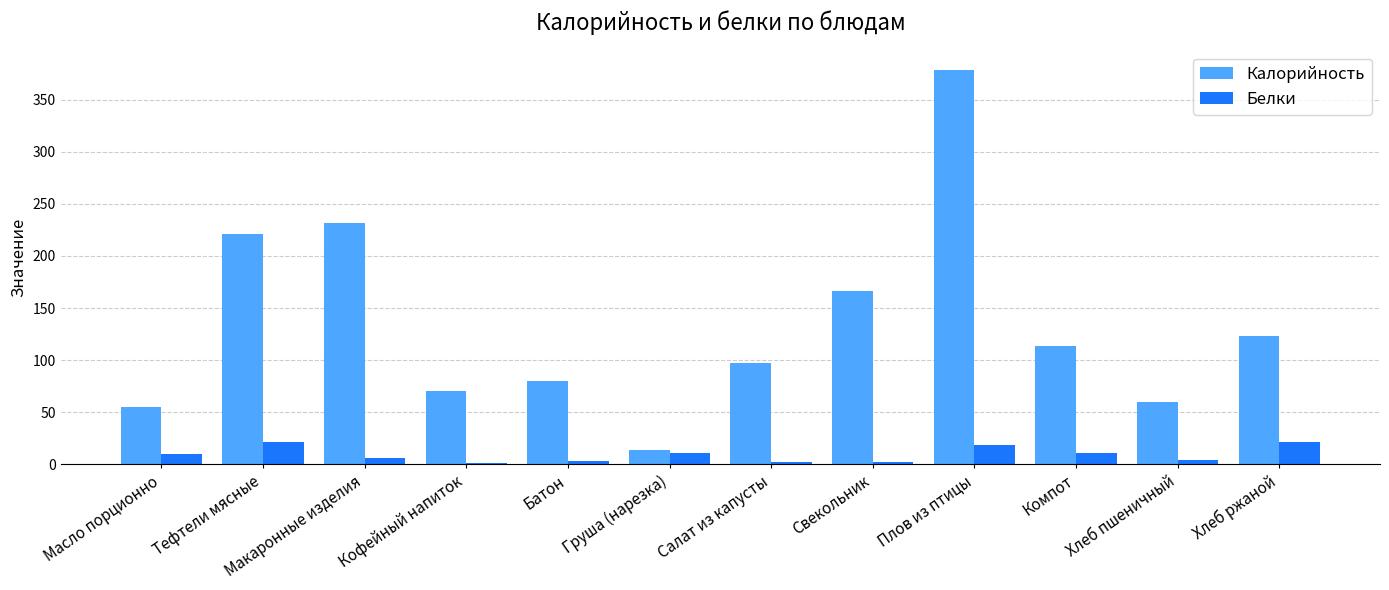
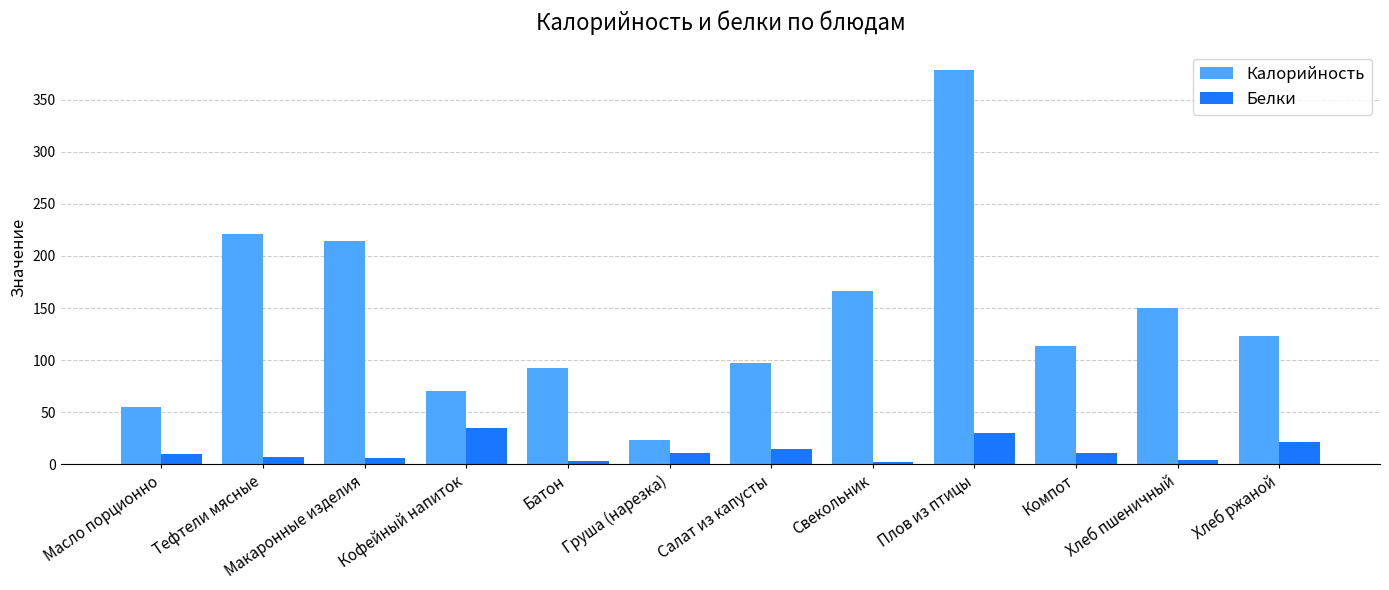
Белки, Тефтели мясные: 21 -> 7
Калорийность, Макаронные изделия: 232 -> 214
Белки, Кофейный напиток: 1 -> 35
Калорийность, Батон: 80 -> 92
Калорийность, Груша (нарезка): 14 -> 24
Белки, Салат из капусты: 2 -> 15
Белки, Плов из птицы: 19 -> 30
Калорийность, Хлеб пшеничный: 60 -> 150
